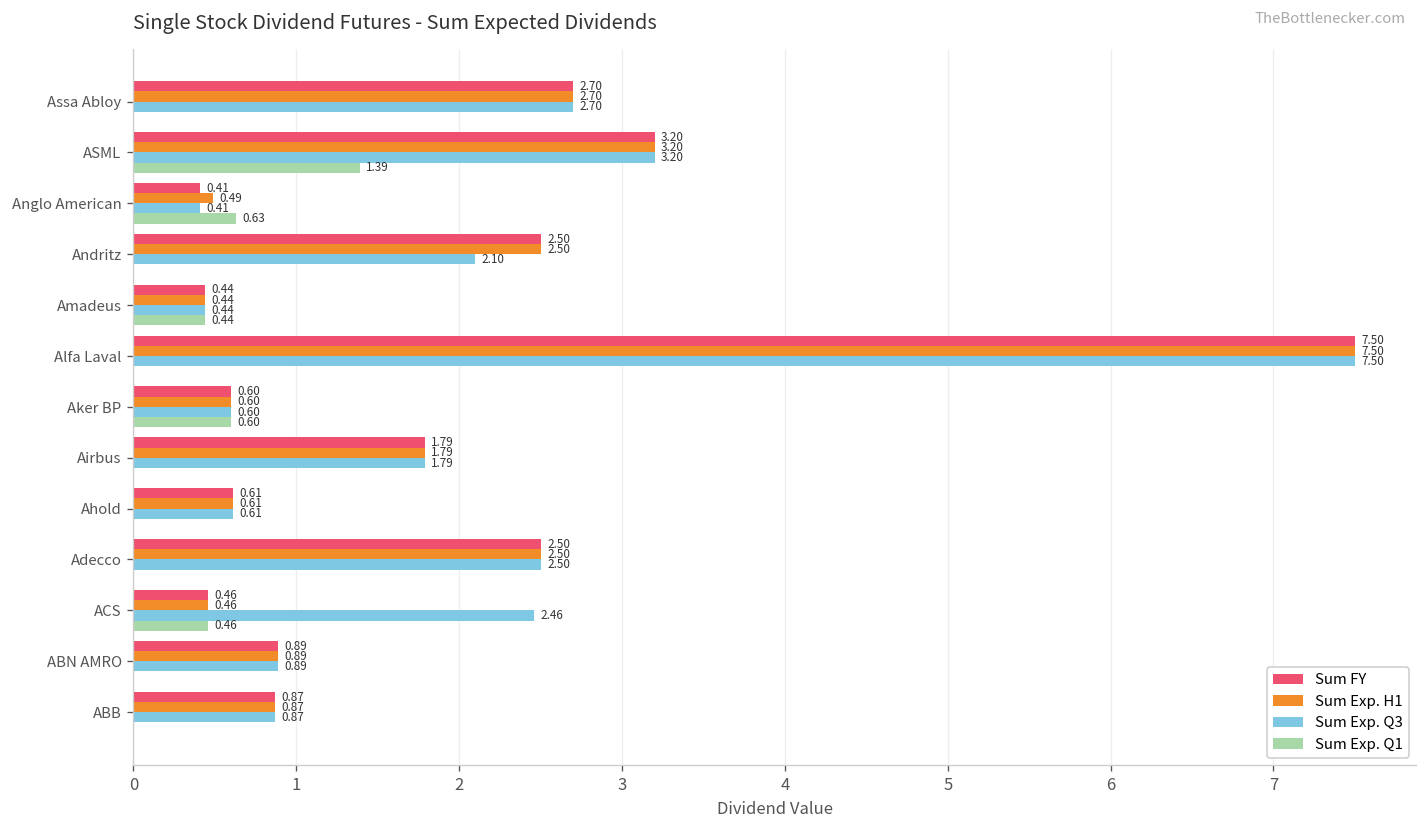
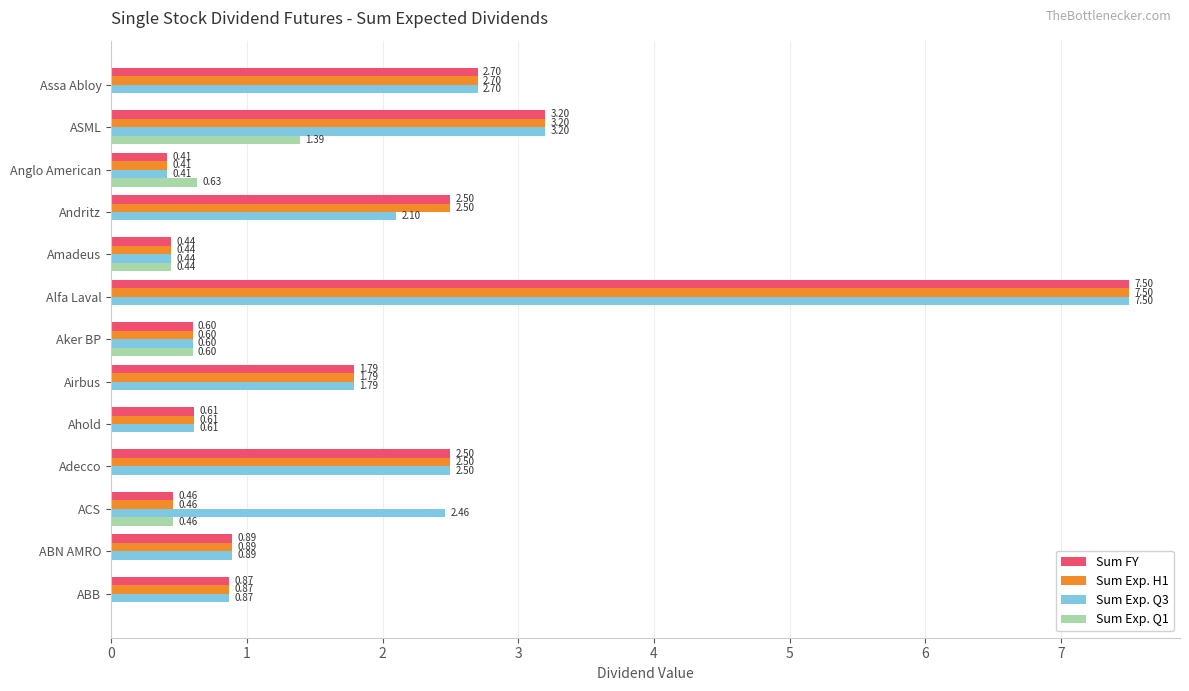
Sum Exp. H1, Anglo American: 0.49 -> 0.41
